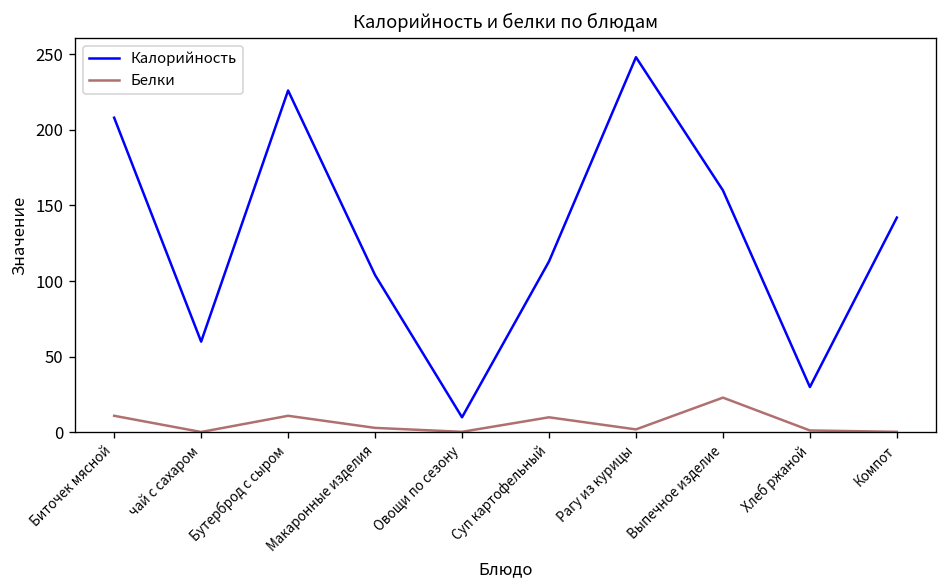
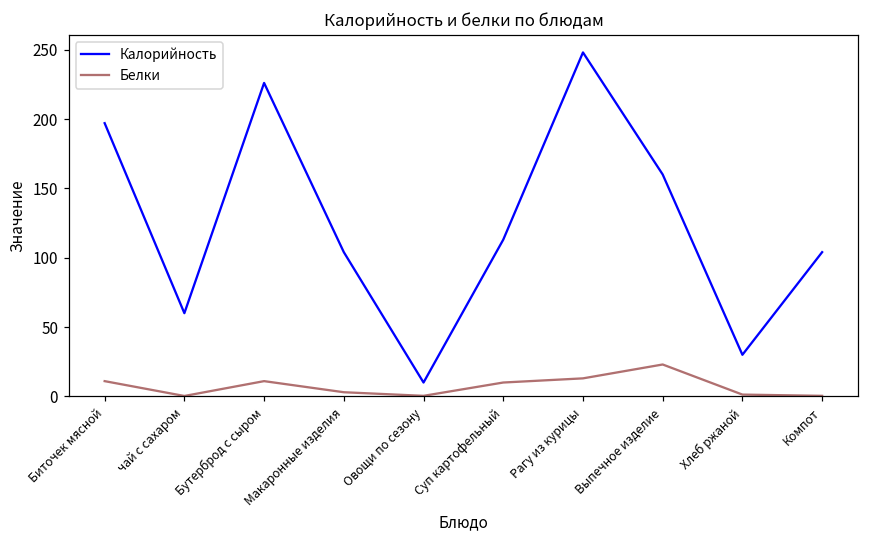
Калорийность, Биточек мясной: 208 -> 197
Белки, Рагу из курицы: 2 -> 13
Калорийность, Компот: 142 -> 104
